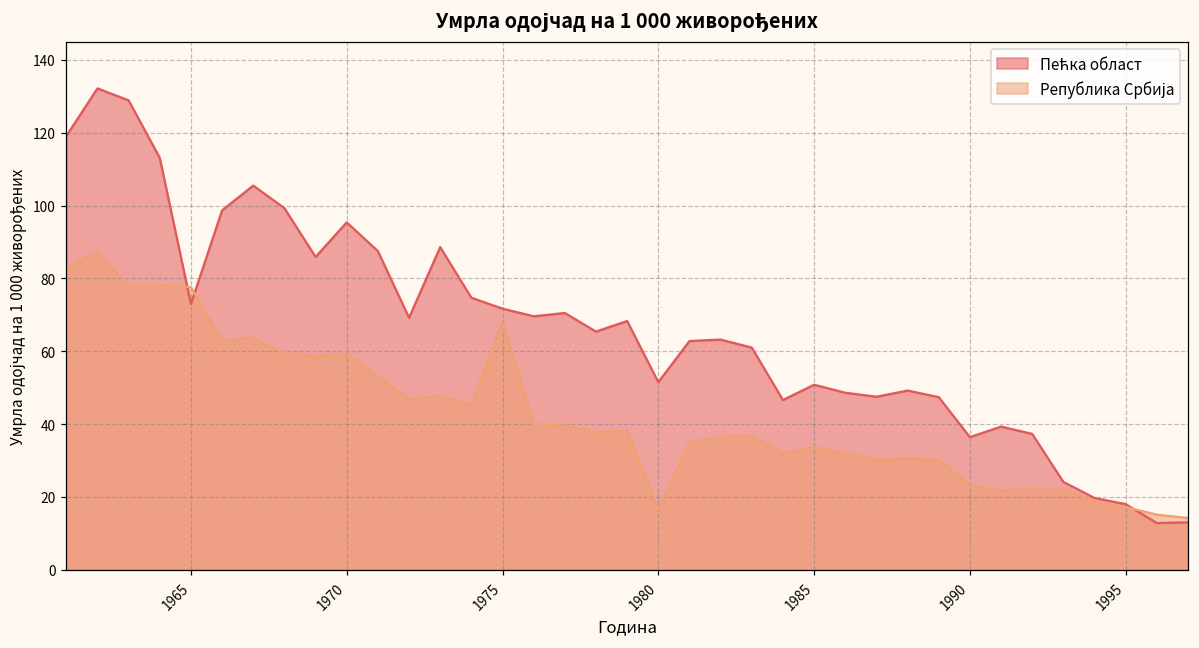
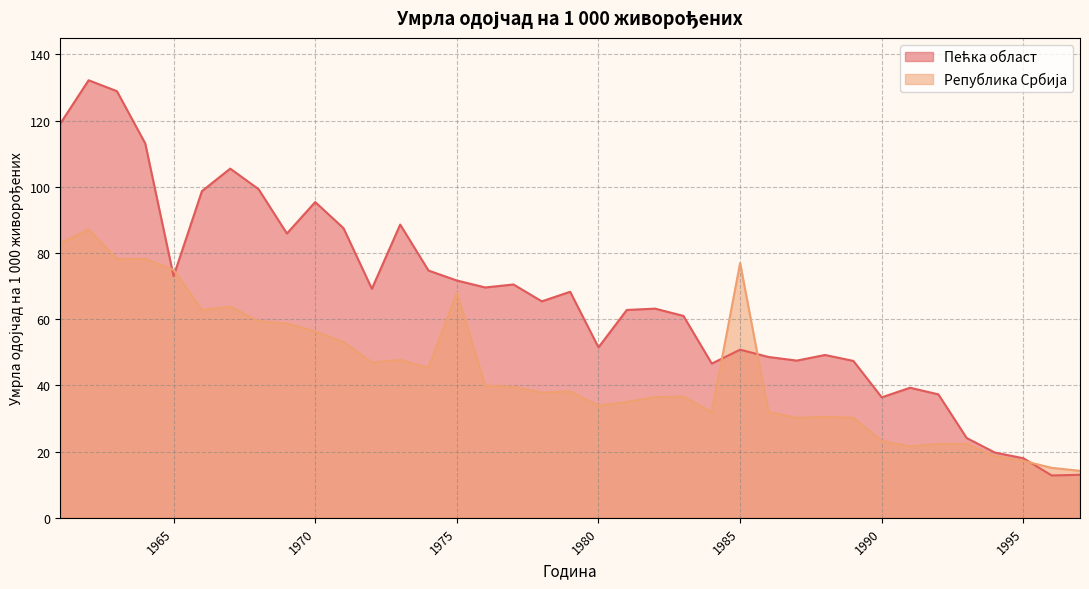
Република Србија, 1965: 78 -> 75
Република Србија, 1970: 59 -> 56
Република Србија, 1980: 17 -> 34
Република Србија, 1985: 34 -> 77
